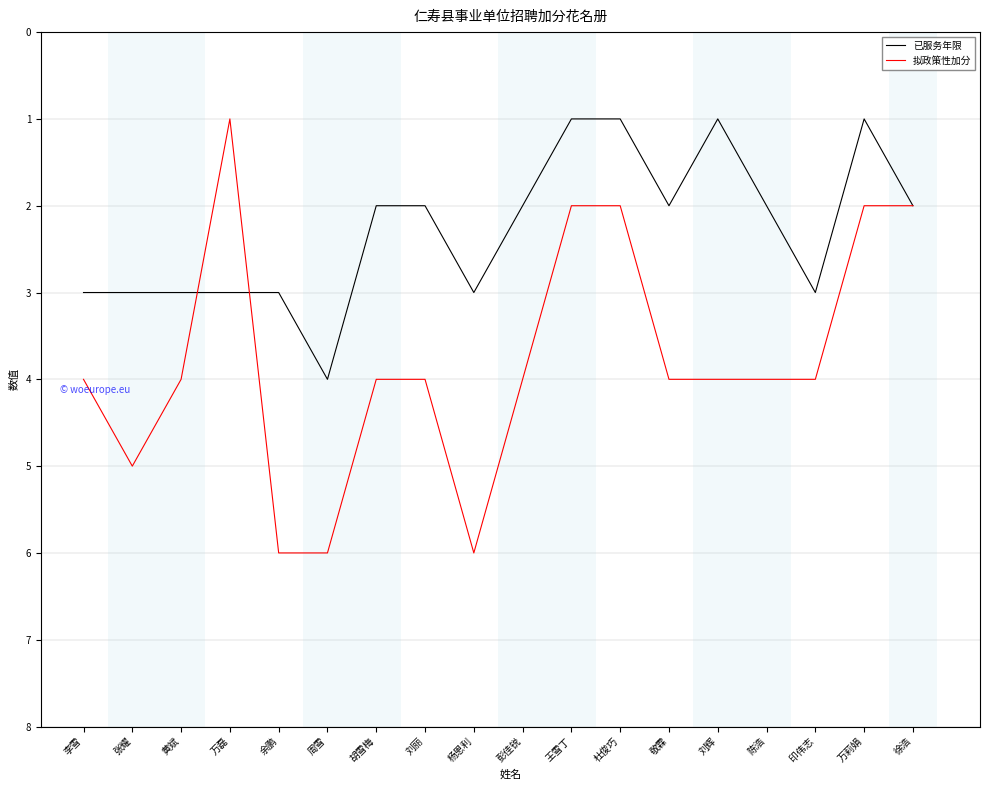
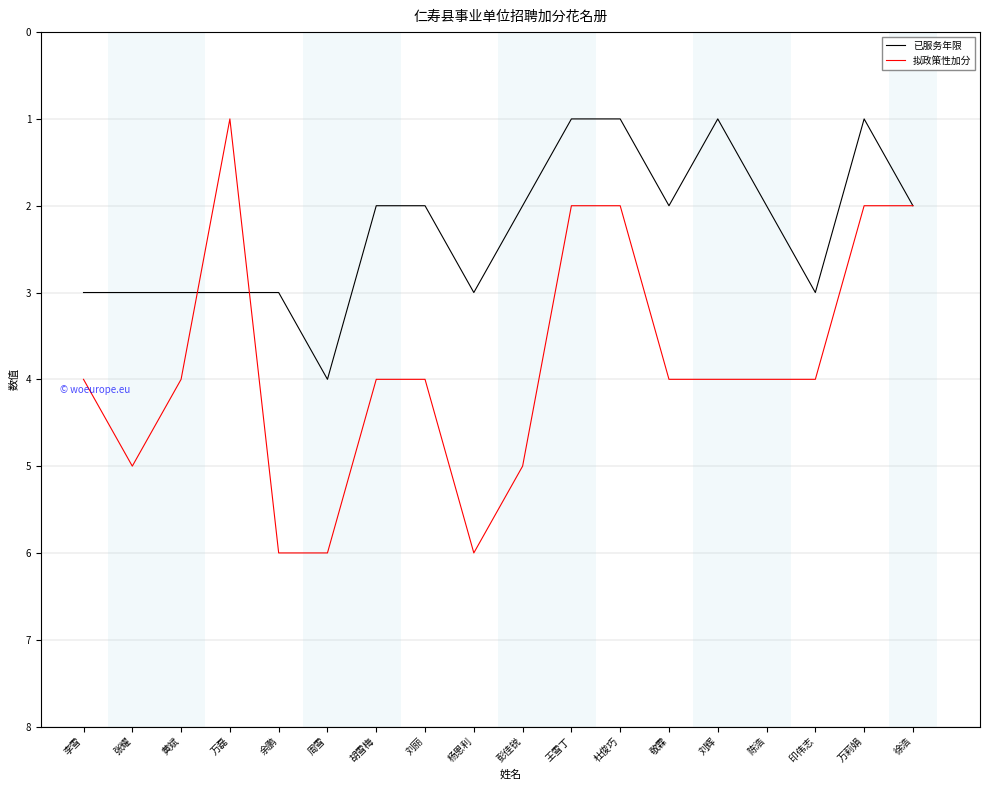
拟政策性加分, 彭佳锐: 4 -> 5
